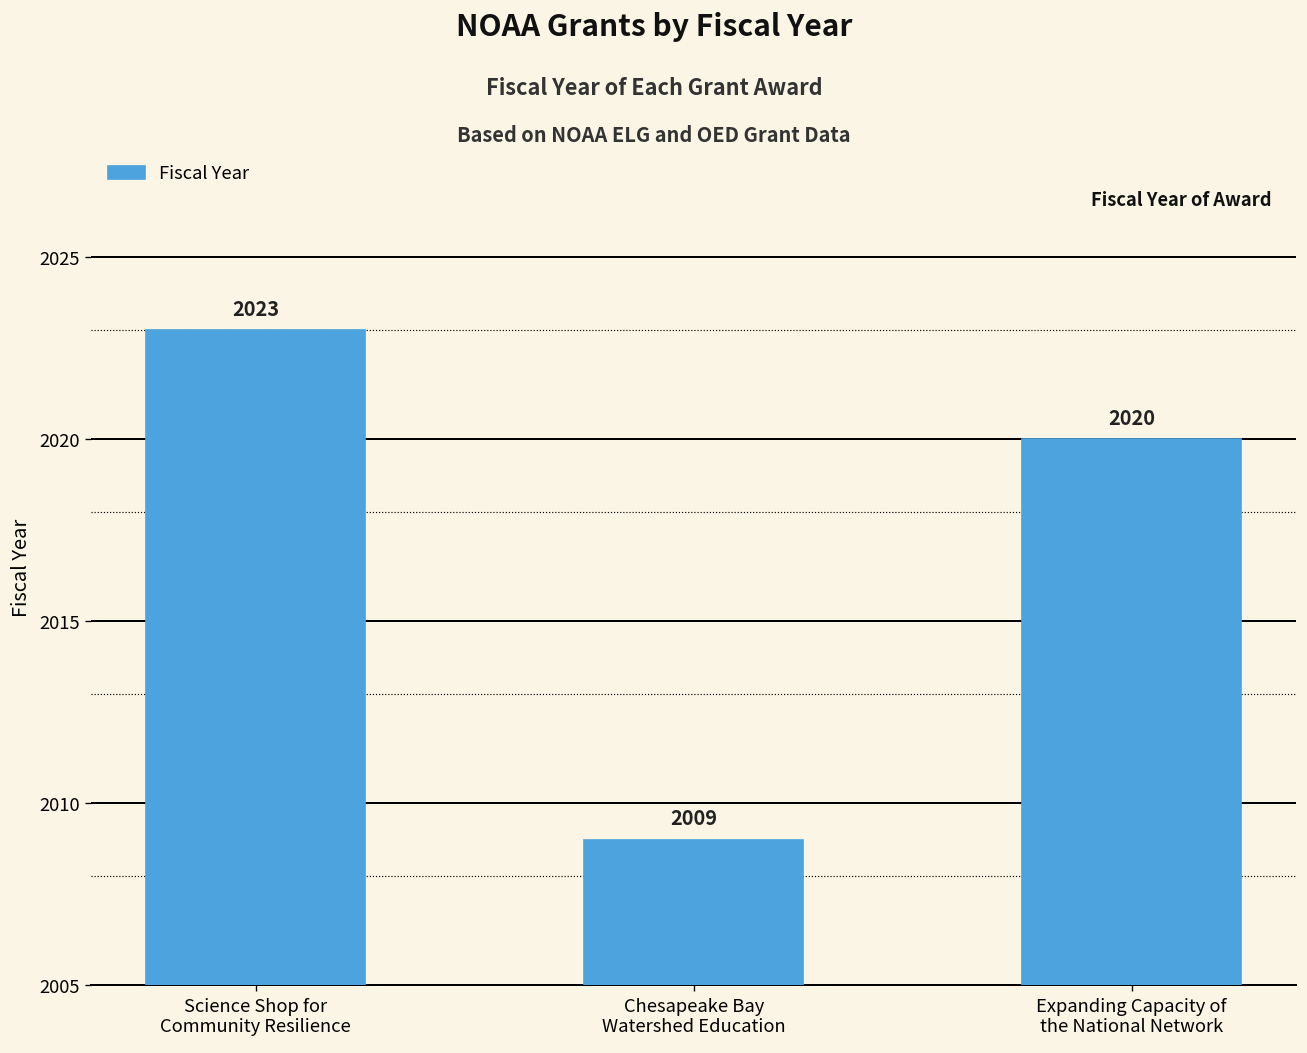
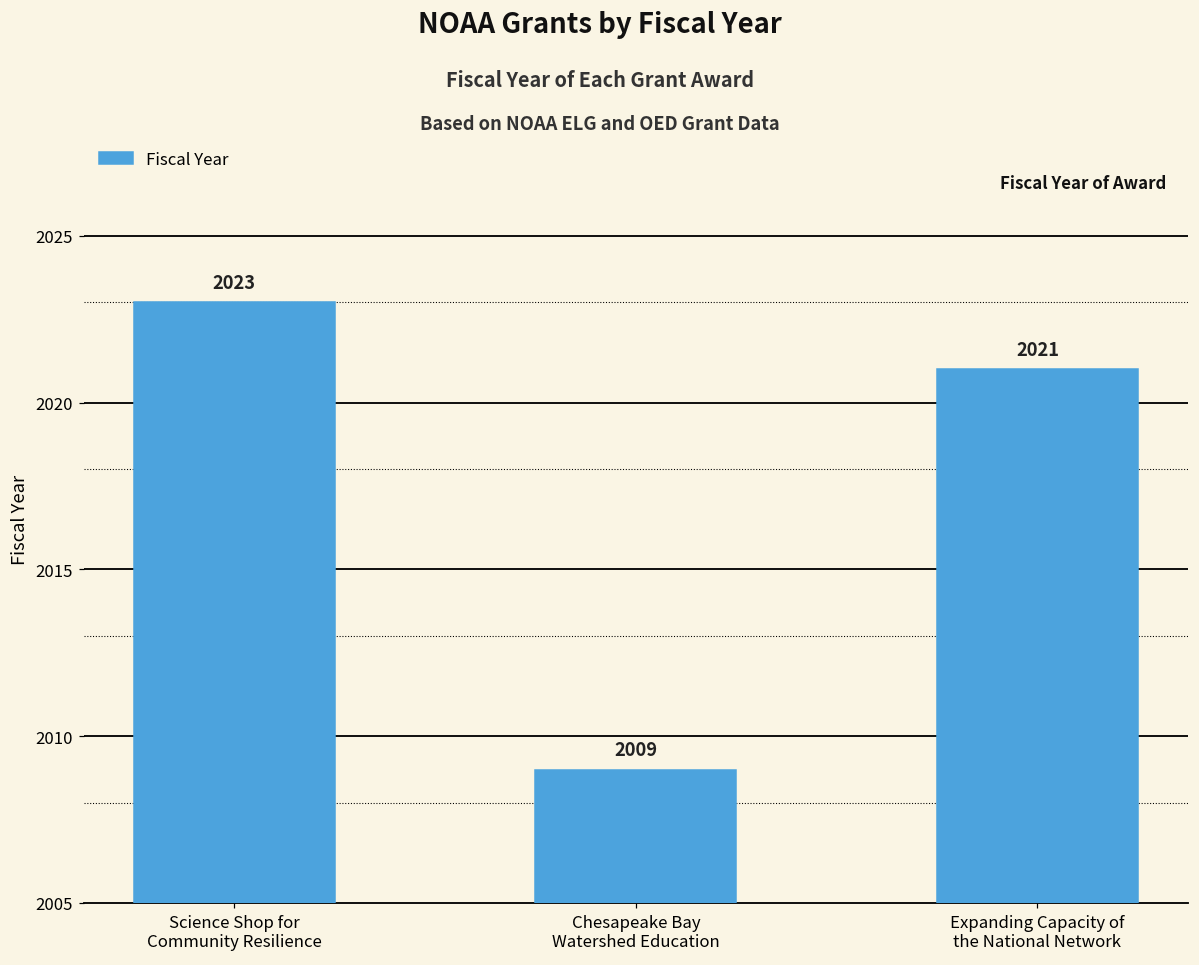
Expanding Capacity of the National Network: 2020 -> 2021
